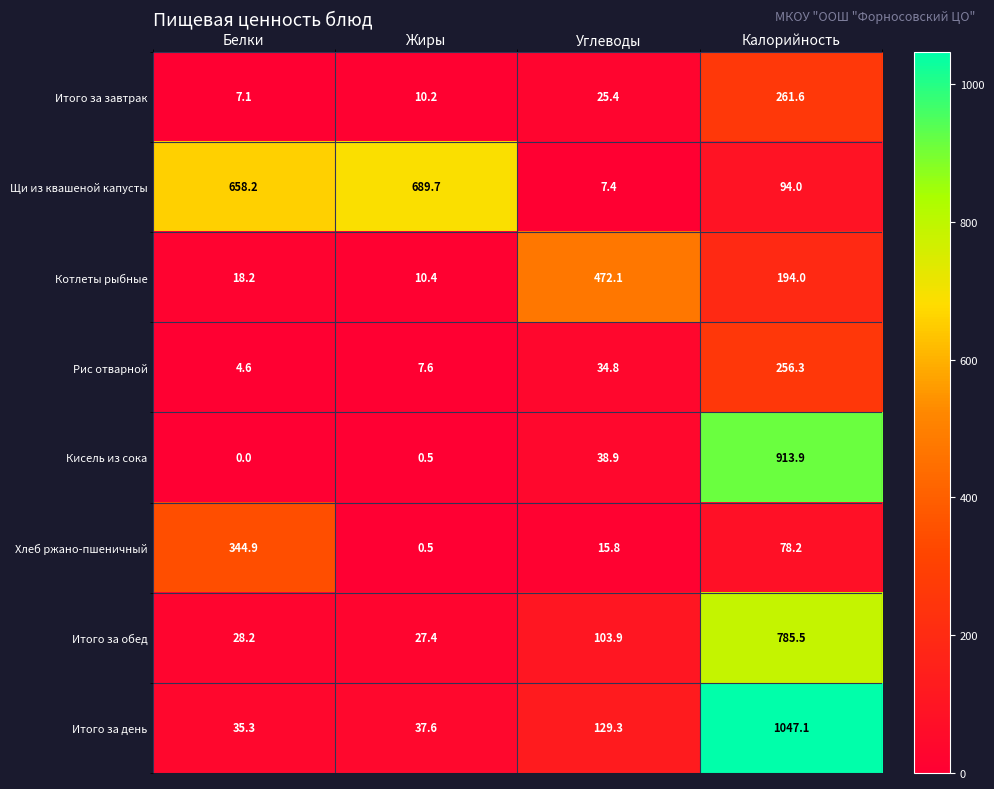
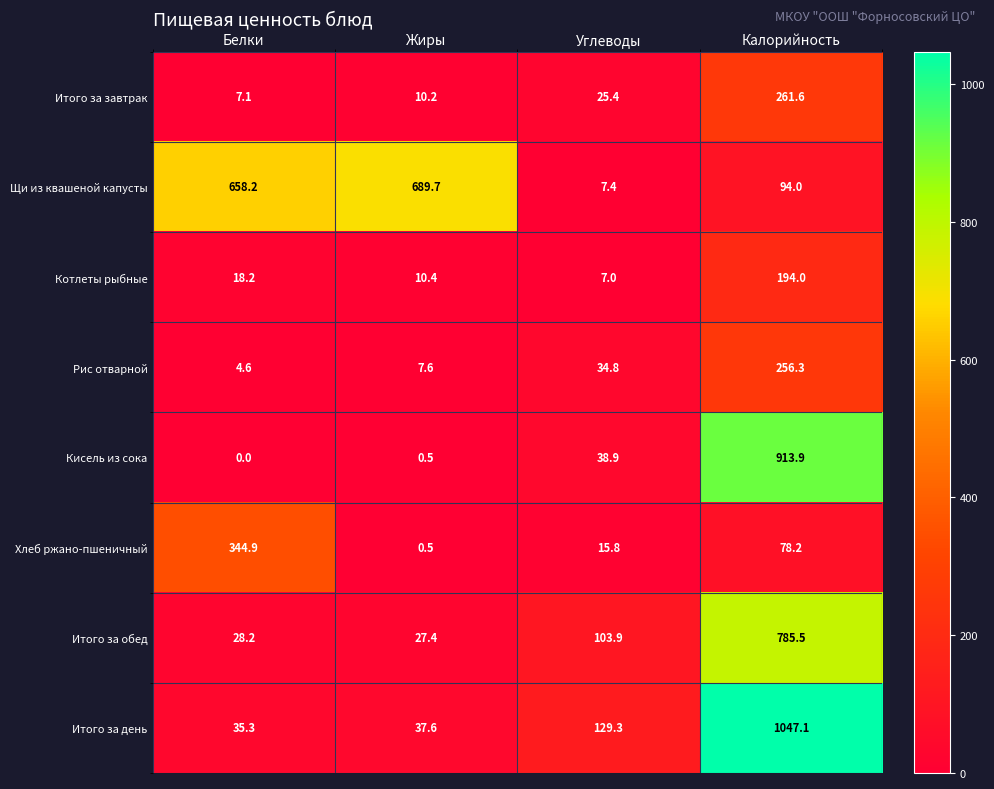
Котлеты рыбные, Углеводы: 472.1 -> 7.0
